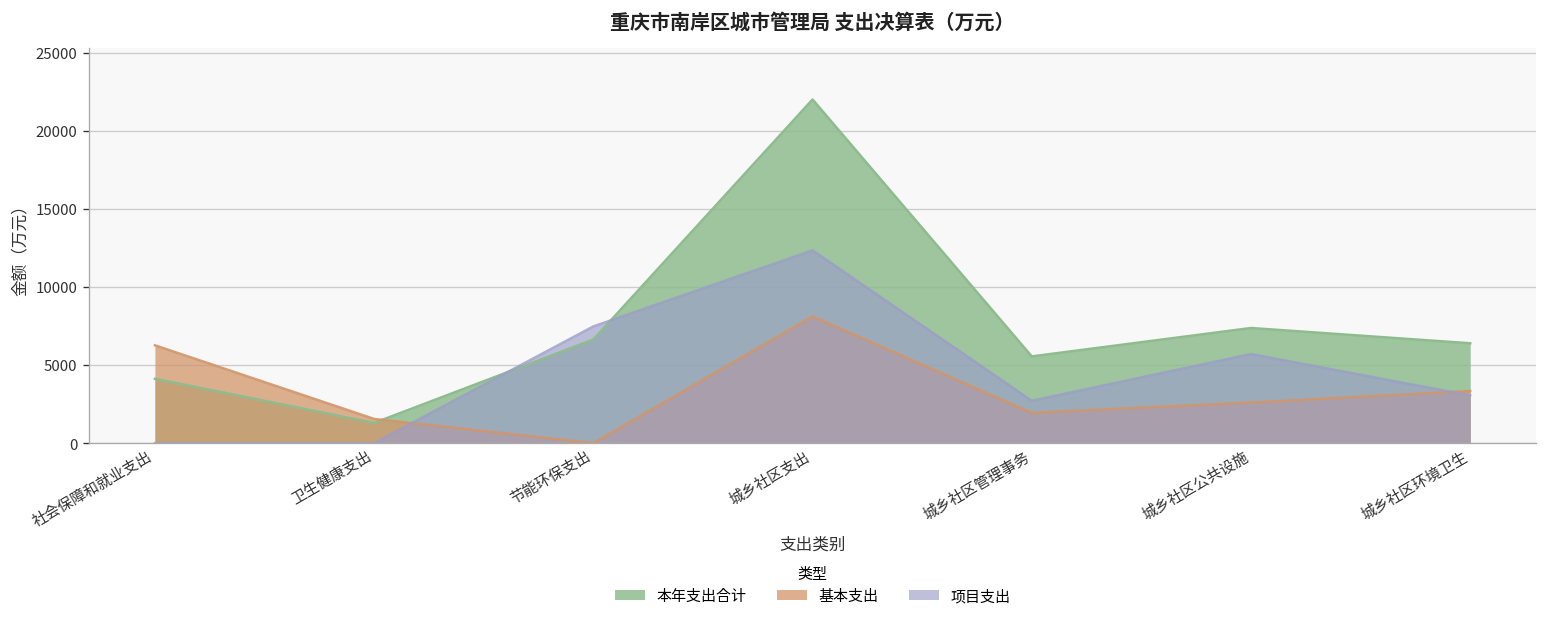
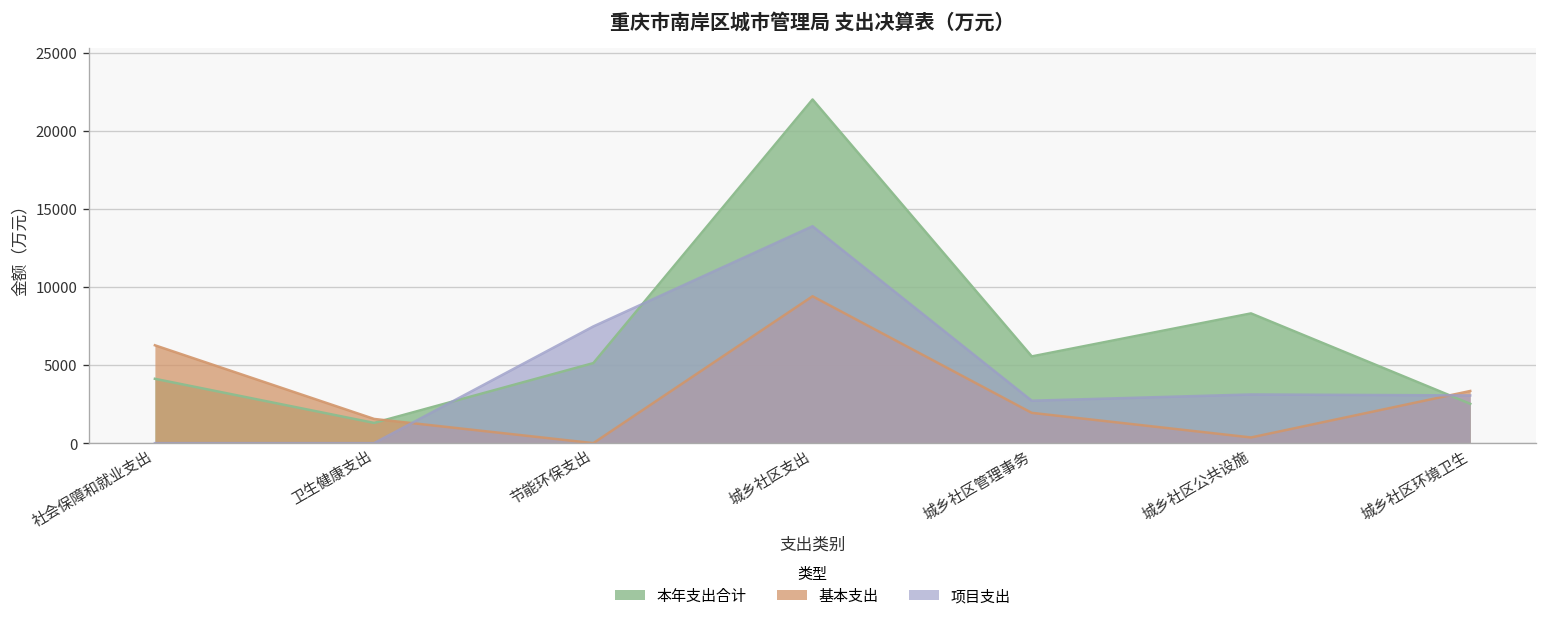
本年支出合计, 节能环保支出: 6600 -> 5100
基本支出, 城乡社区支出: 8100 -> 9400
项目支出, 城乡社区支出: 12300 -> 13900
本年支出合计, 城乡社区公共设施: 7400 -> 8300
基本支出, 城乡社区公共设施: 2600 -> 400
项目支出, 城乡社区公共设施: 5700 -> 3100
本年支出合计, 城乡社区环境卫生: 6400 -> 2500
